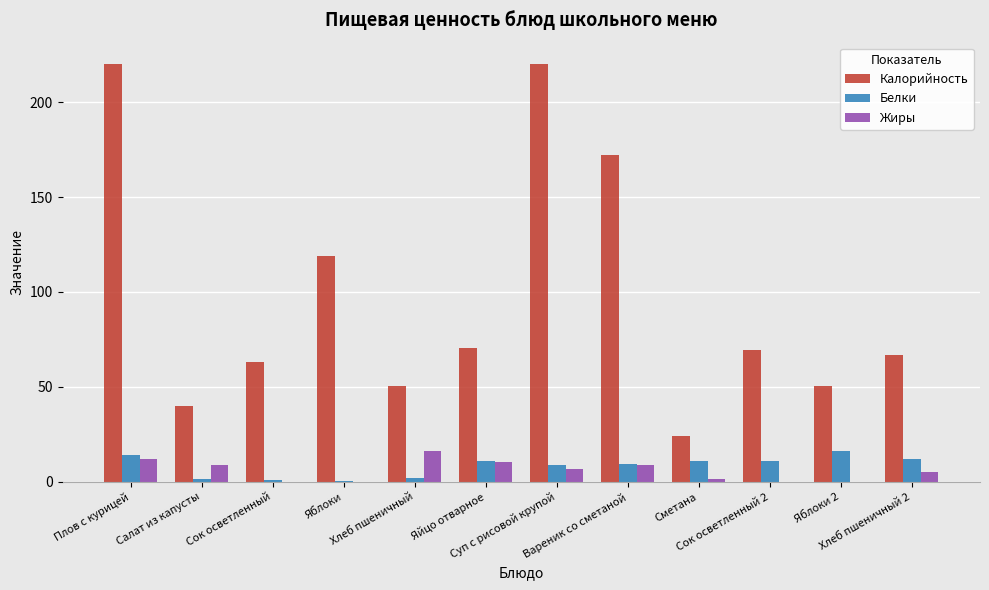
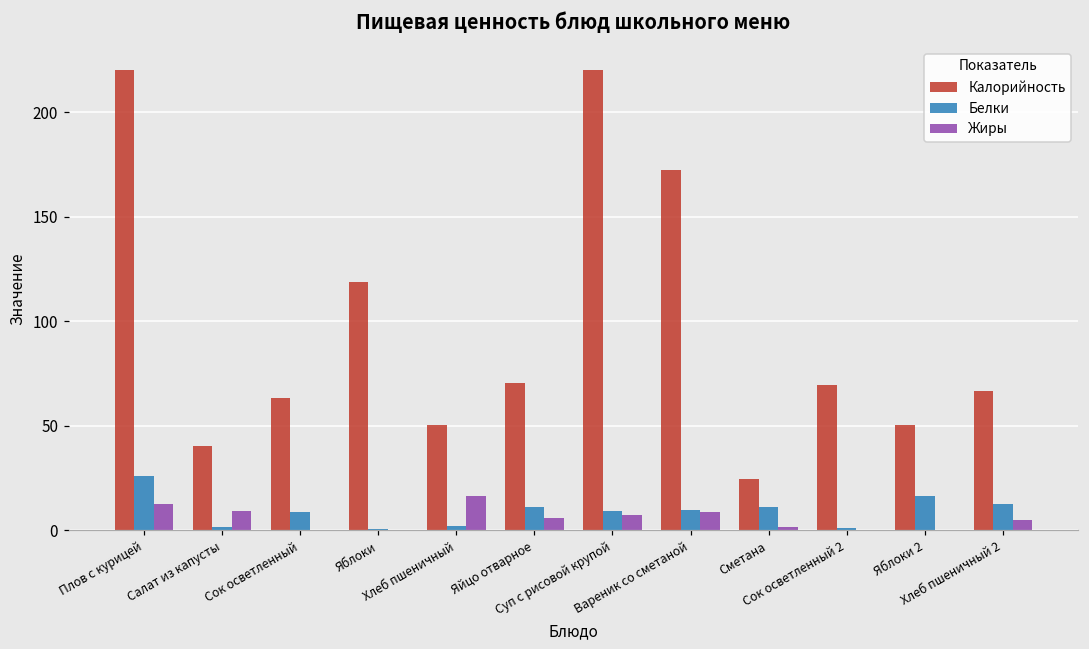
Белки, Плов с курицей: 14 -> 26
Белки, Сок осветленный: 1 -> 9
Жиры, Яйцо отварное: 11 -> 6
Белки, Сок осветленный 2: 11 -> 1
